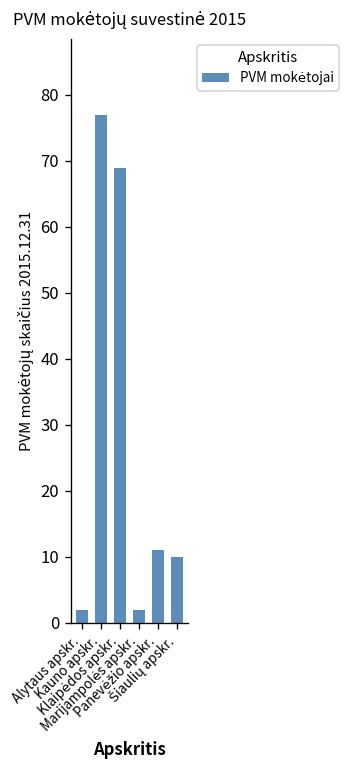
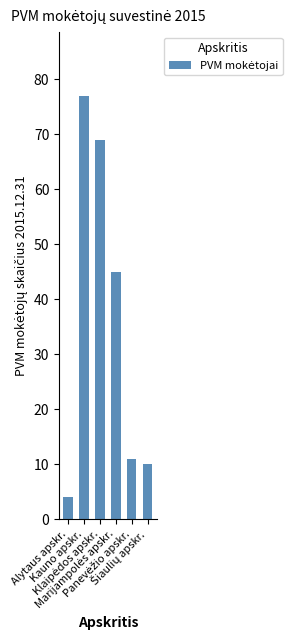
Alytaus apskr.: 2 -> 4
Marijampolės apskr.: 2 -> 45
